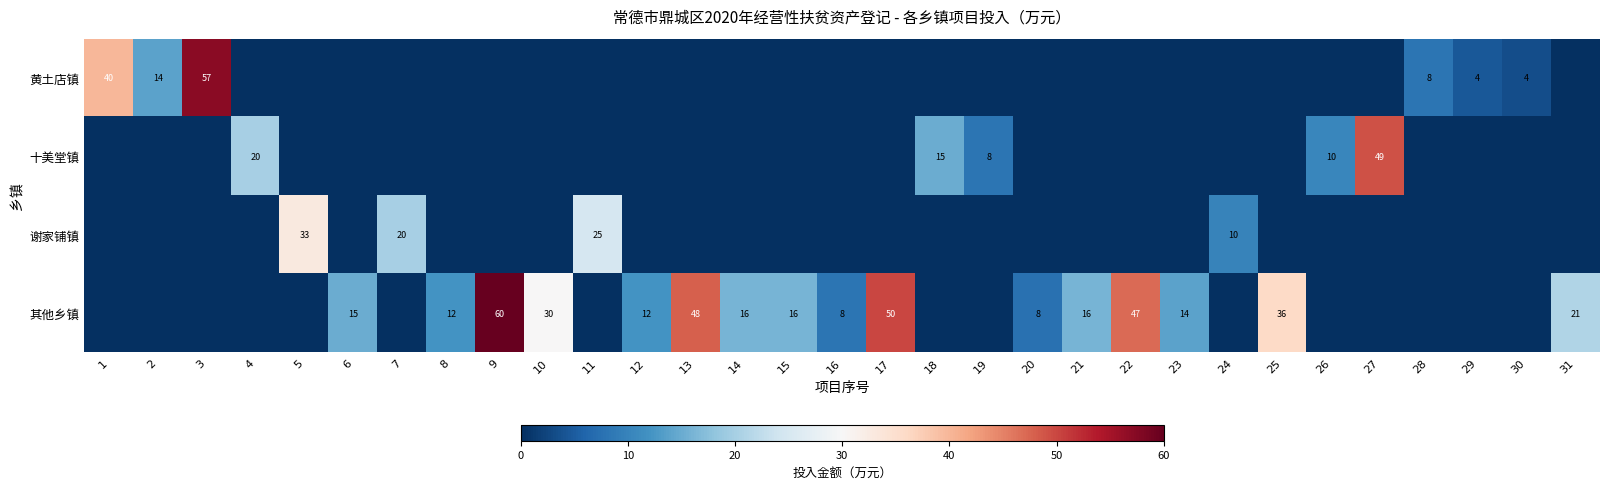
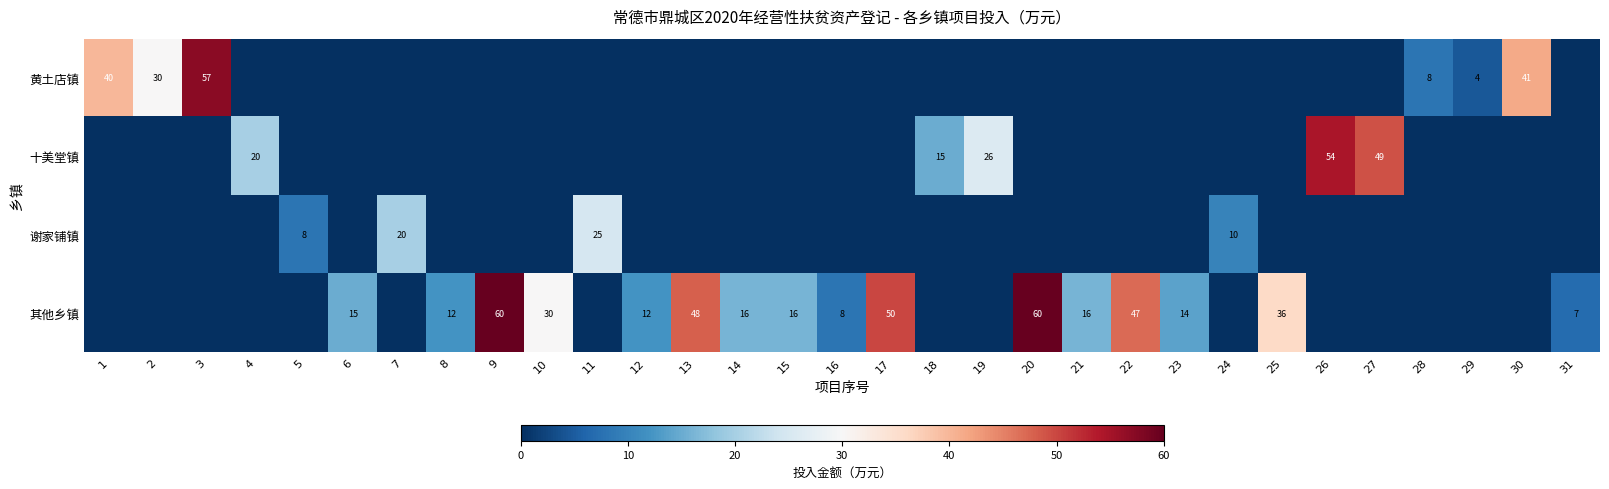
黄土店镇, 2: 14 -> 30
黄土店镇, 30: 4 -> 41
十美堂镇, 19: 8 -> 26
十美堂镇, 26: 10 -> 54
谢家铺镇, 5: 33 -> 8
其他乡镇, 20: 8 -> 60
其他乡镇, 31: 21 -> 7
